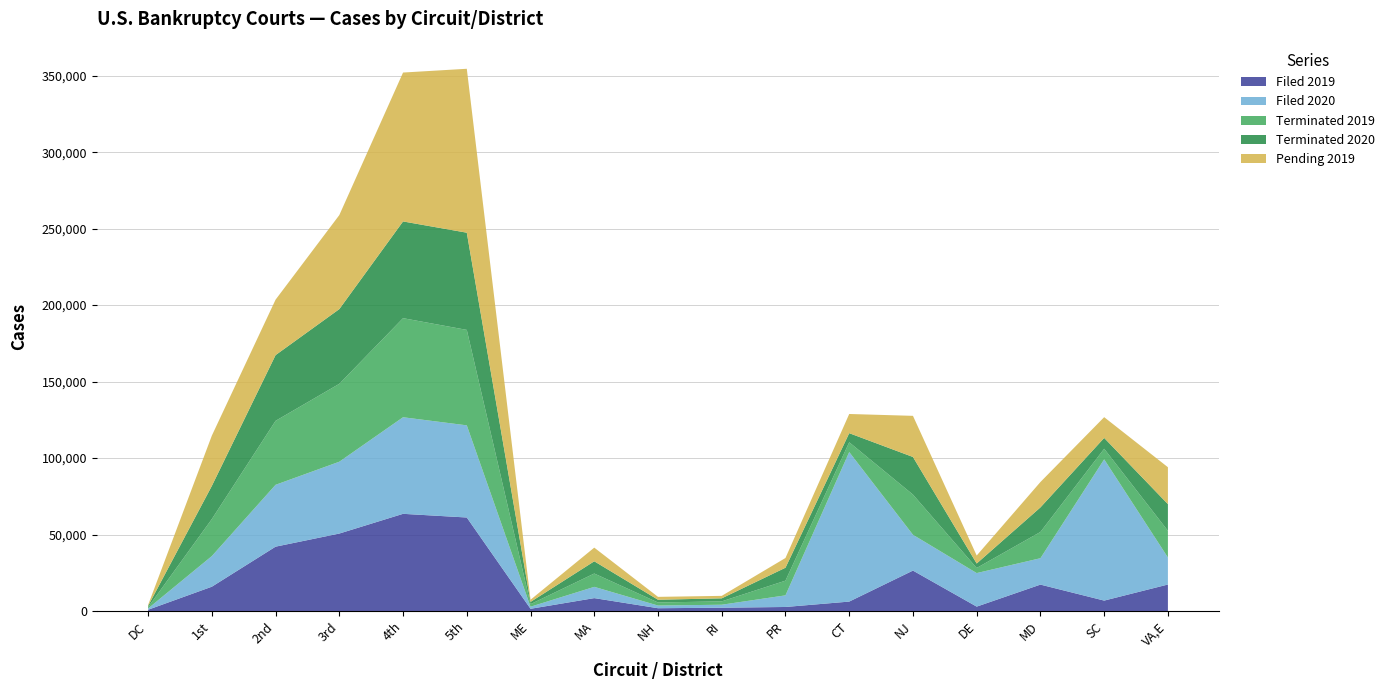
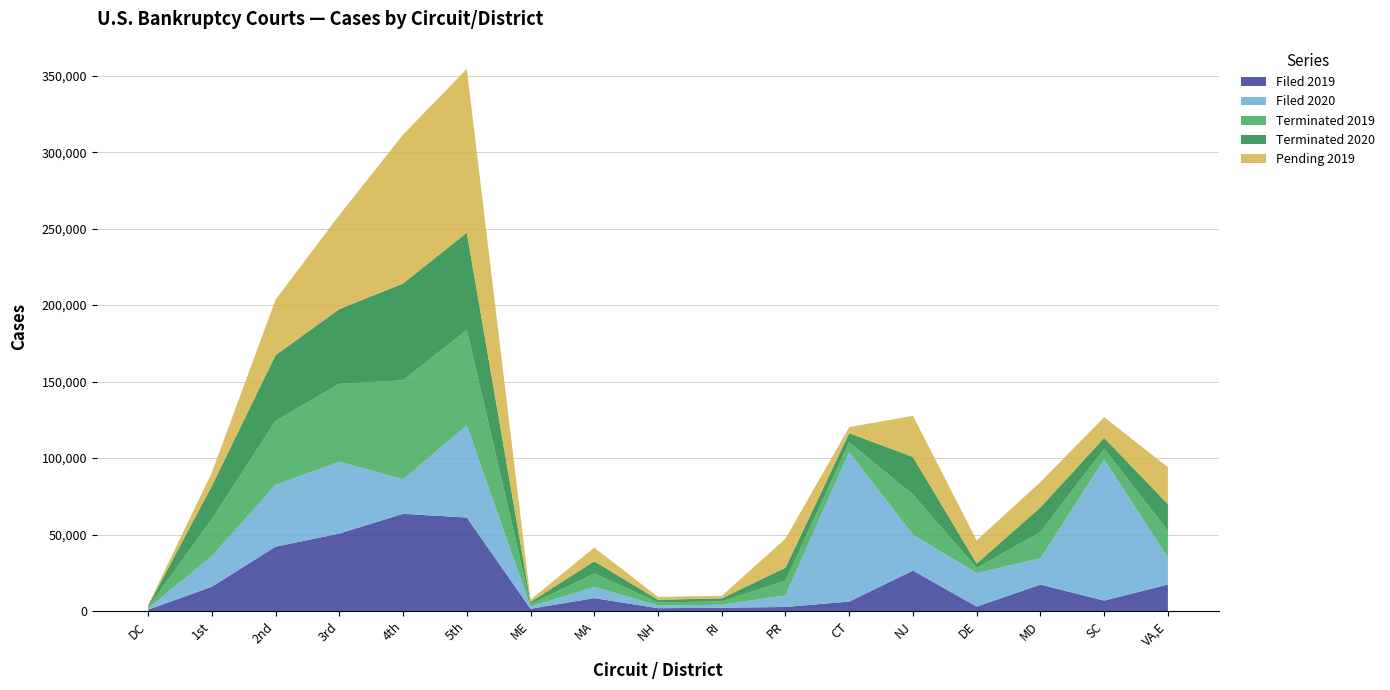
Pending 2019, 1st: 33,000 -> 9,000
Filed 2020, 4th: 63,000 -> 23,000
Pending 2019, PR: 6,000 -> 19,000
Pending 2019, CT: 13,000 -> 4,000
Pending 2019, DE: 5,000 -> 15,000
